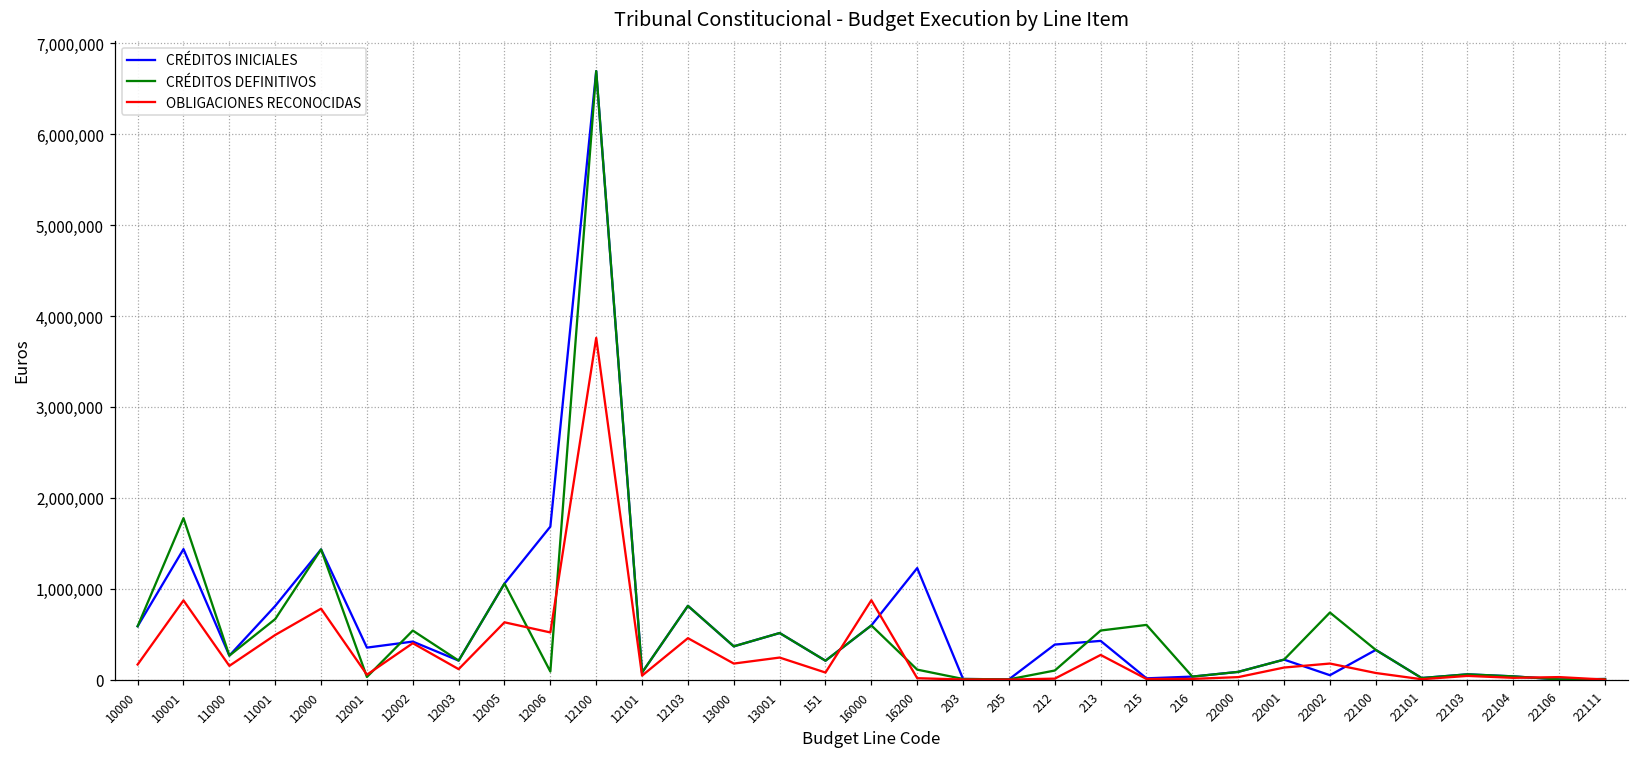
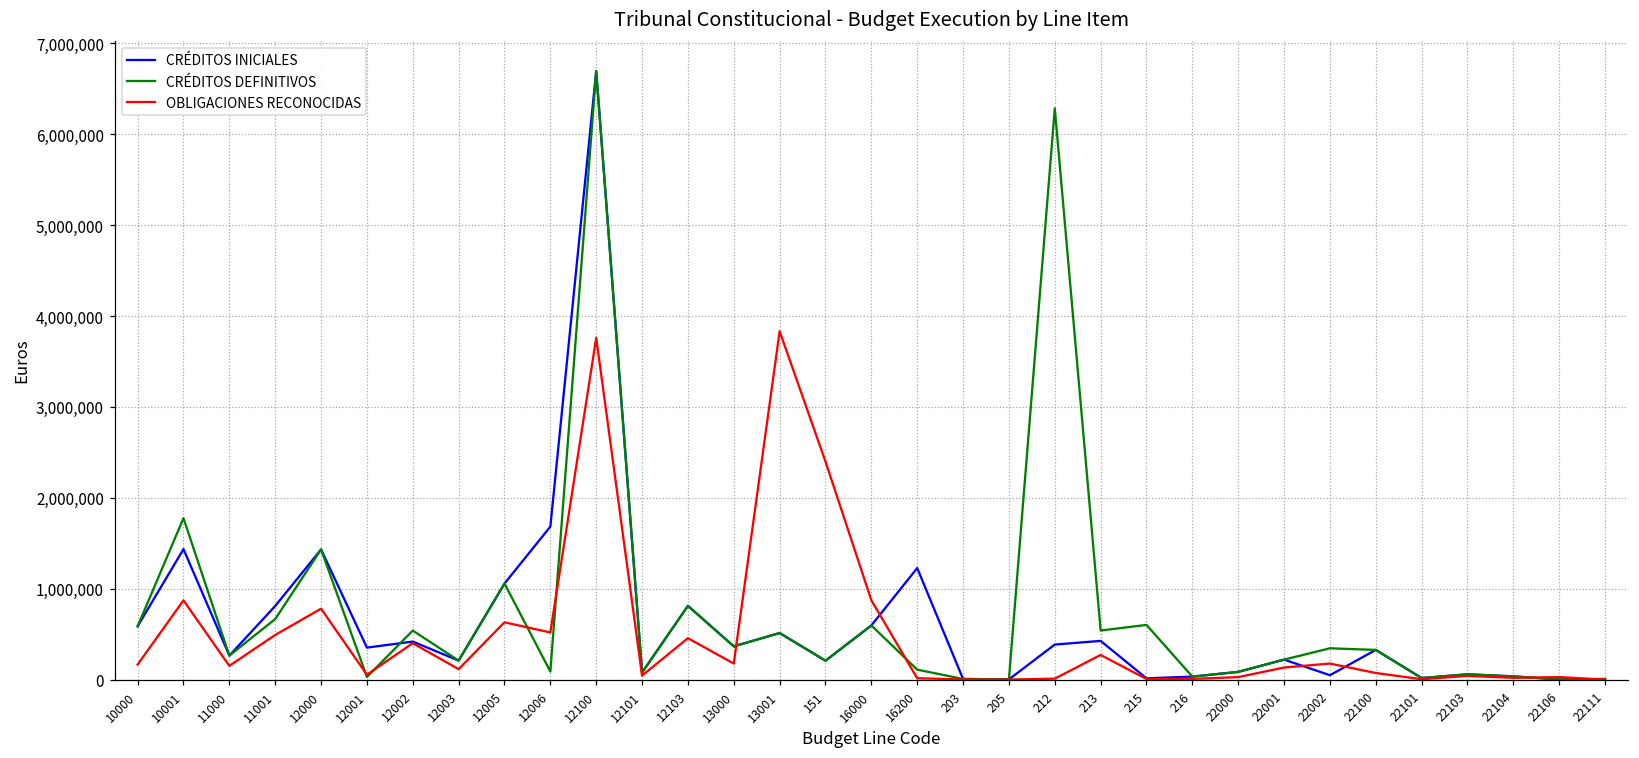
OBLIGACIONES RECONOCIDAS, 13001: 200,000 -> 3,800,000
OBLIGACIONES RECONOCIDAS, 151: 100,000 -> 2,400,000
CRÉDITOS DEFINITIVOS, 212: 100,000 -> 6,300,000
CRÉDITOS DEFINITIVOS, 22002: 700,000 -> 300,000
